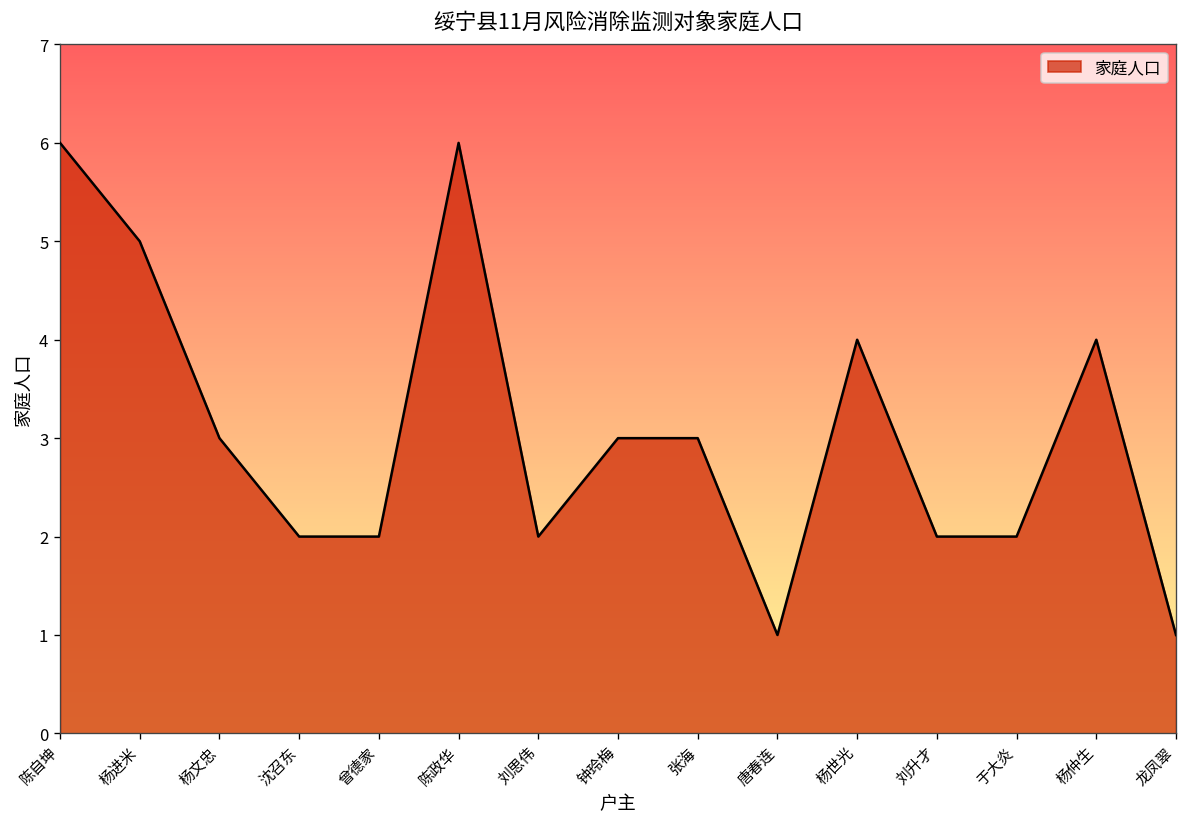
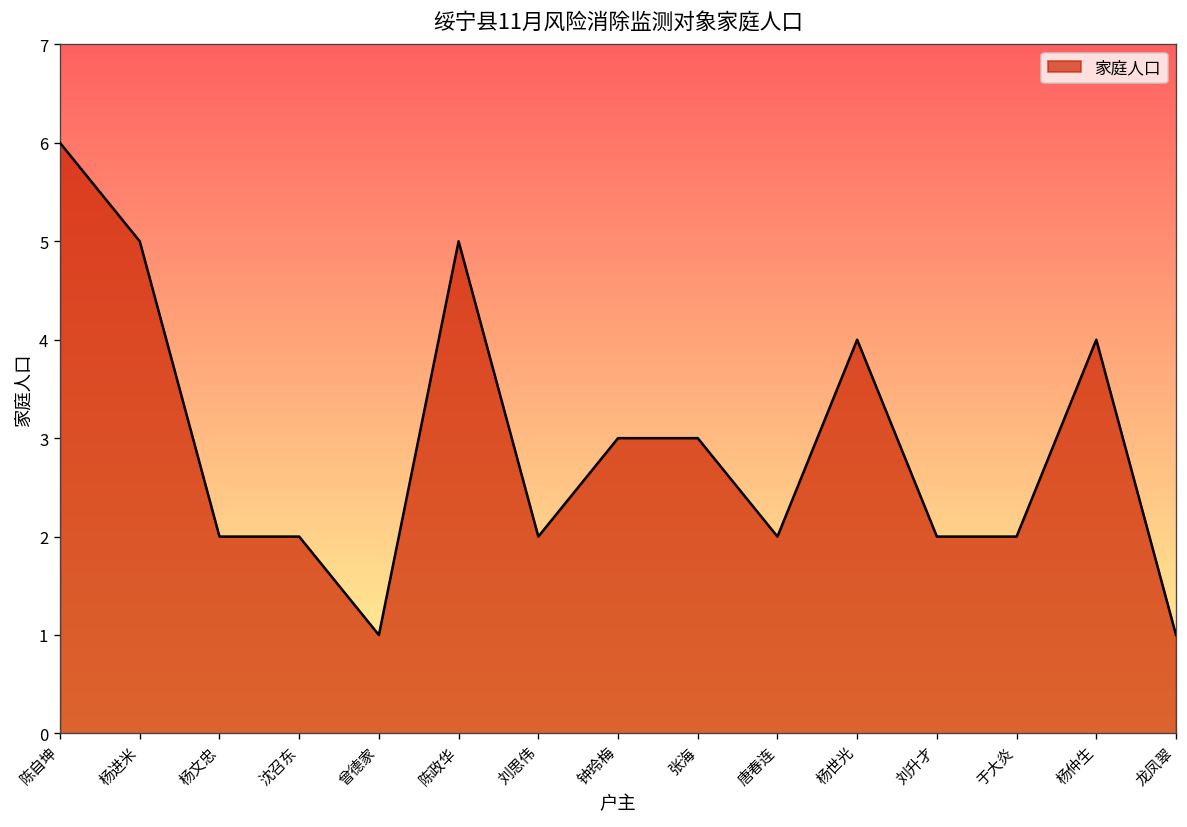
杨文忠: 3 -> 2
曾德家: 2 -> 1
陈政华: 6 -> 5
唐春连: 1 -> 2
